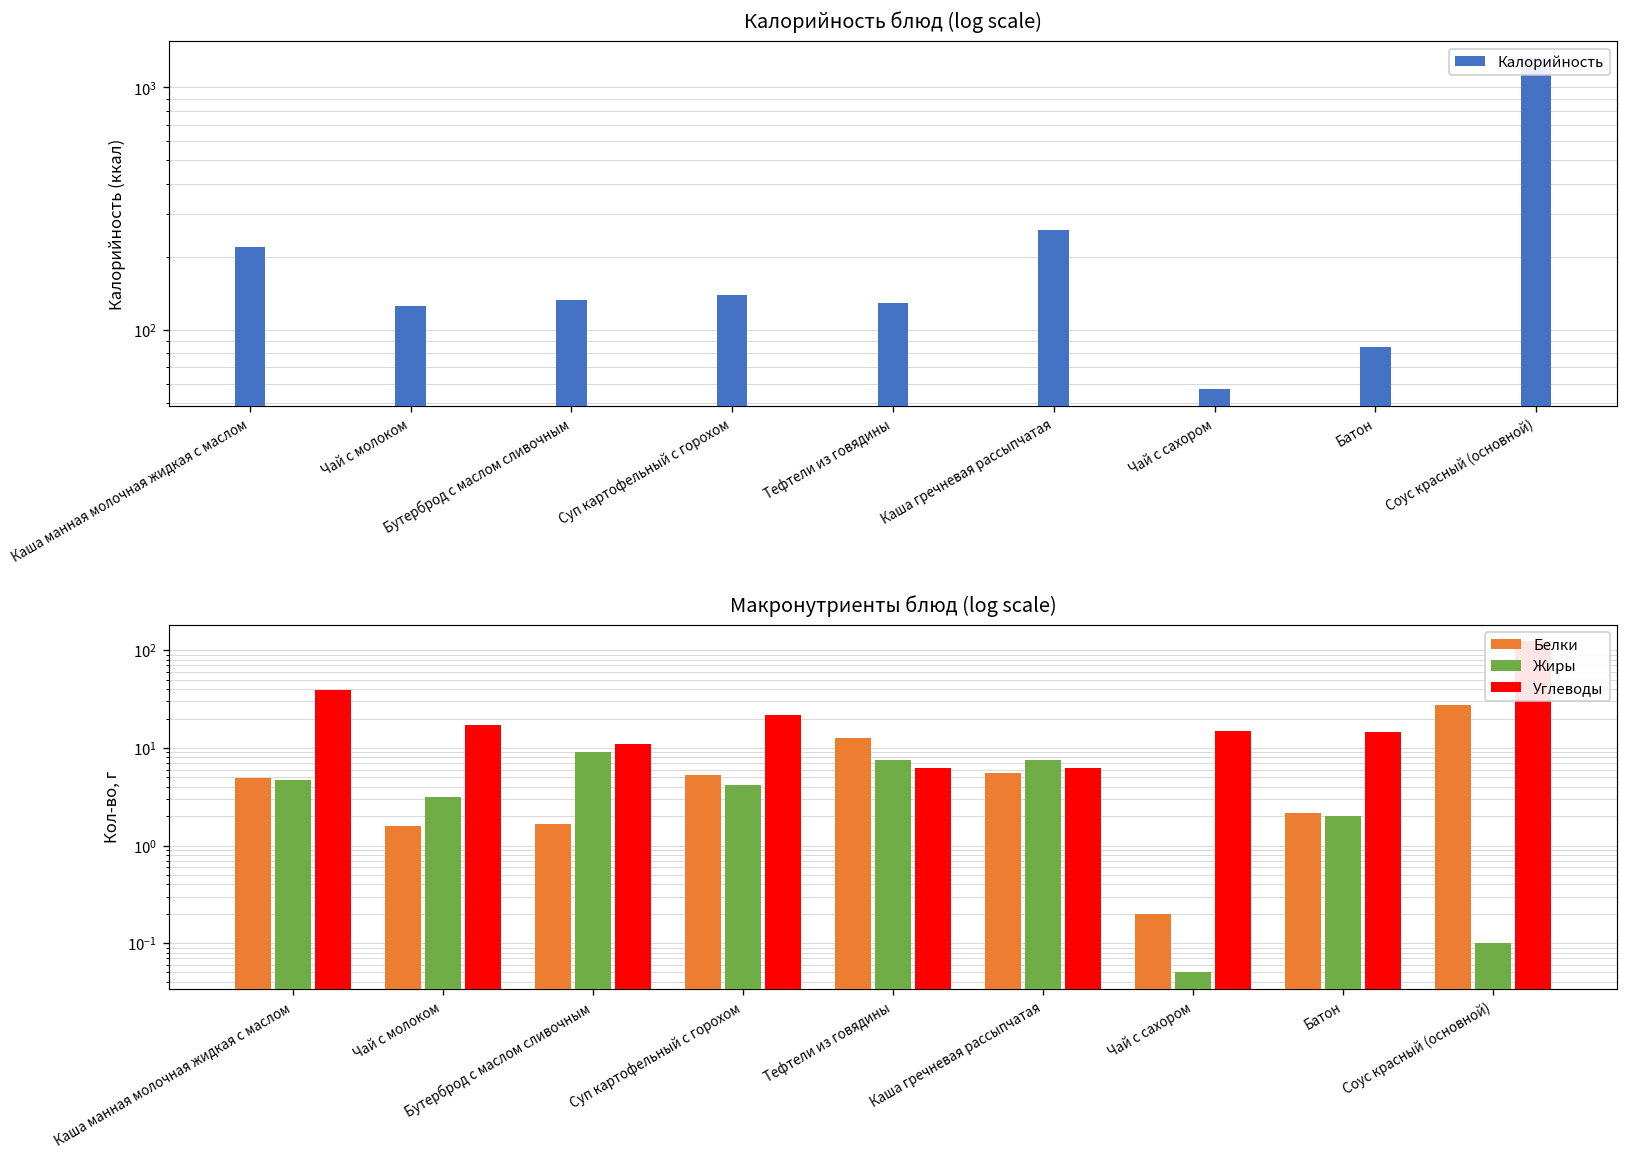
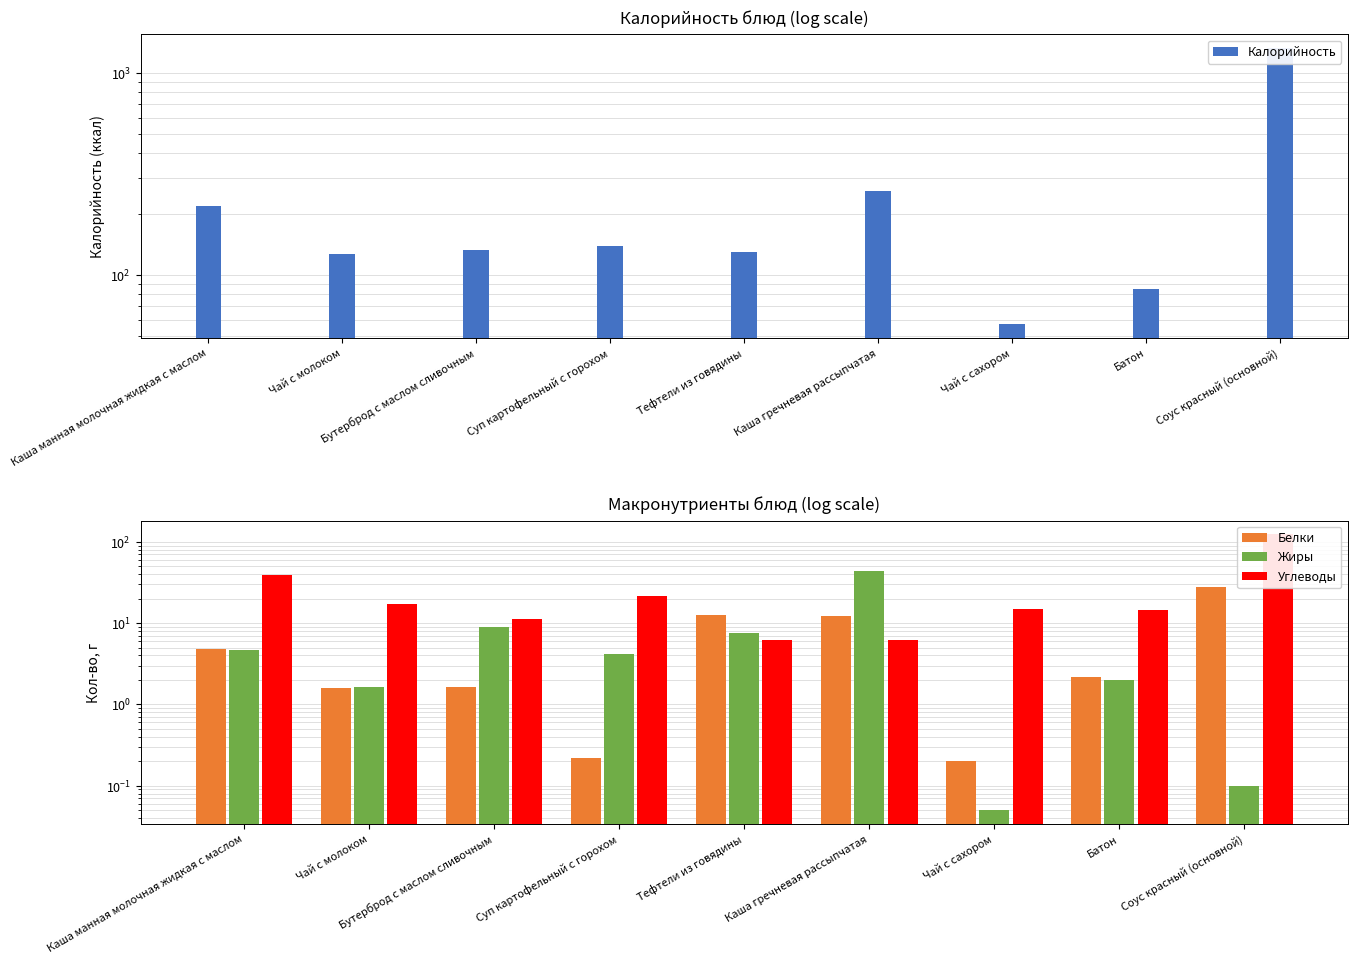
Макронутриенты блюд (log scale), Жиры, Чай с молоком: 3.1 -> 1.7
Макронутриенты блюд (log scale), Белки, Суп картофельный с горохом: 5 -> 0.22
Макронутриенты блюд (log scale), Белки, Каша гречневая рассыпчатая: 6 -> 12
Макронутриенты блюд (log scale), Жиры, Каша гречневая рассыпчатая: 8 -> 40
